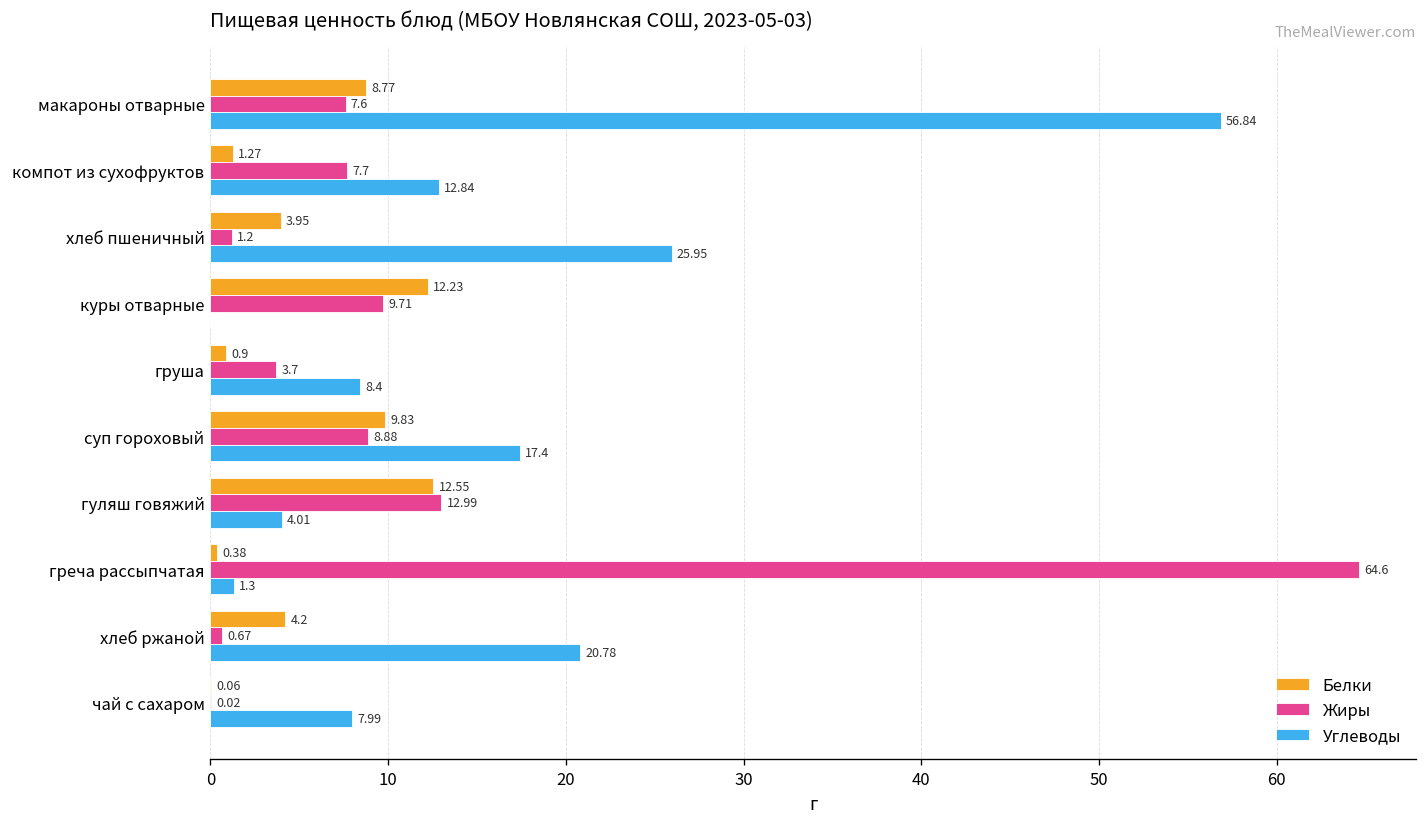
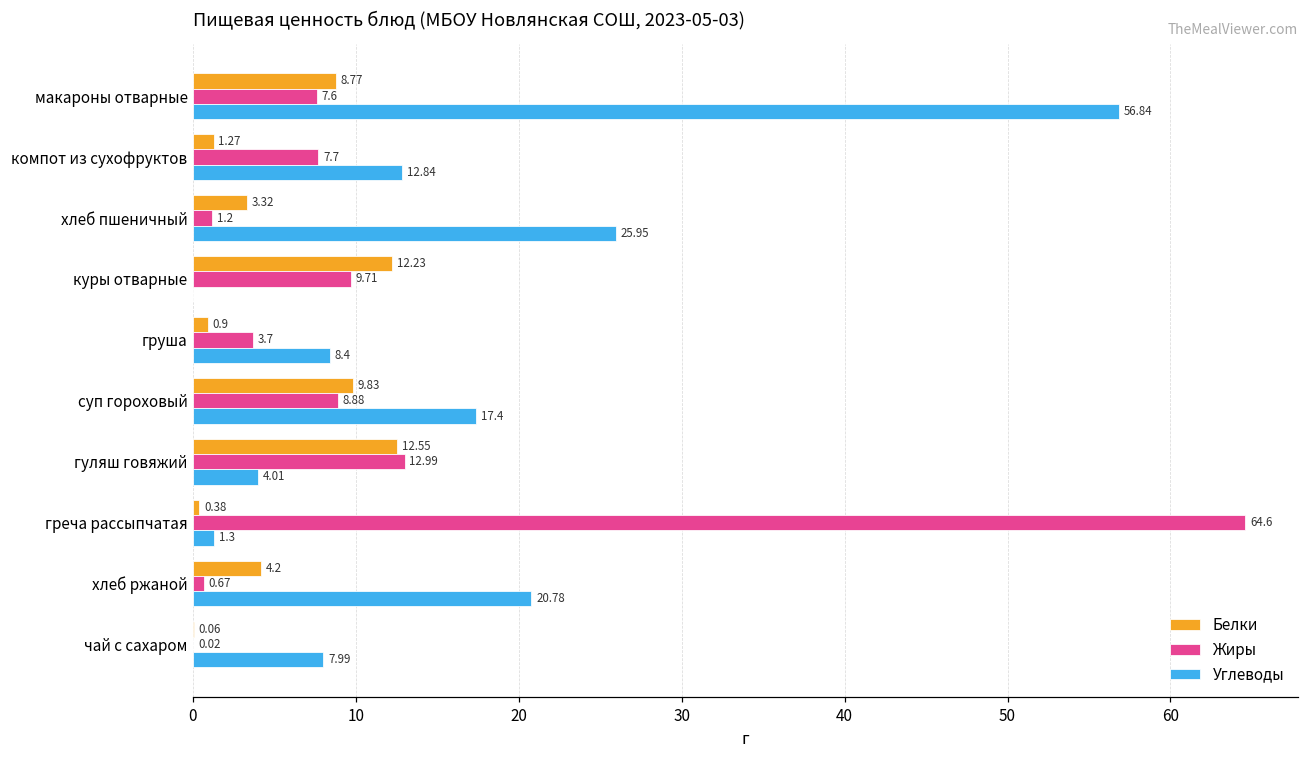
Белки, хлеб пшеничный: 3.95 -> 3.32
